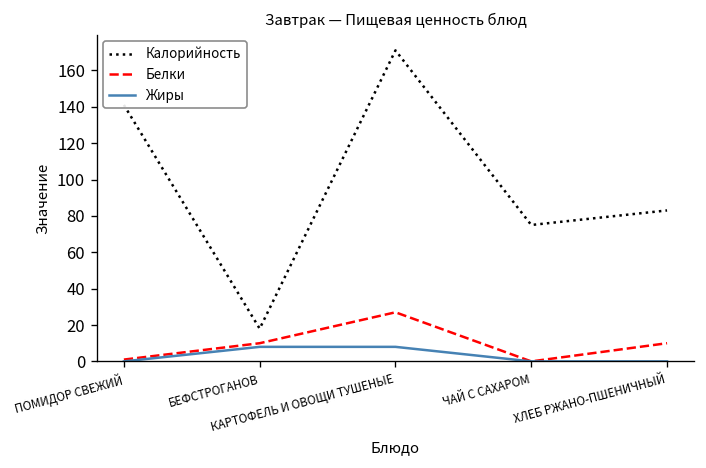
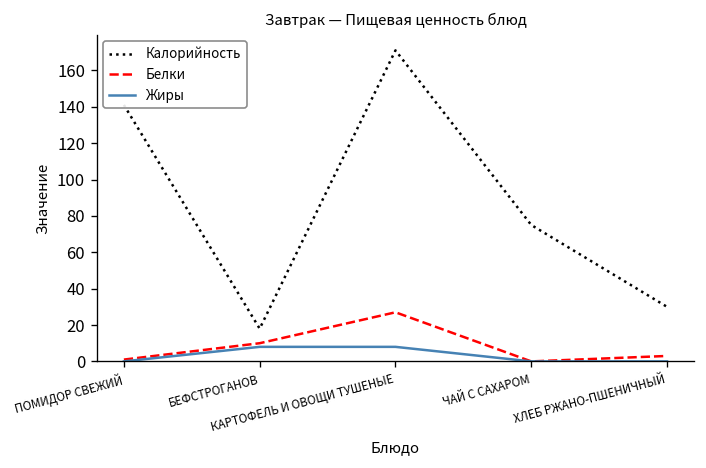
Калорийность, ХЛЕБ РЖАНО-ПШЕНИЧНЫЙ: 83 -> 30
Белки, ХЛЕБ РЖАНО-ПШЕНИЧНЫЙ: 10 -> 3
